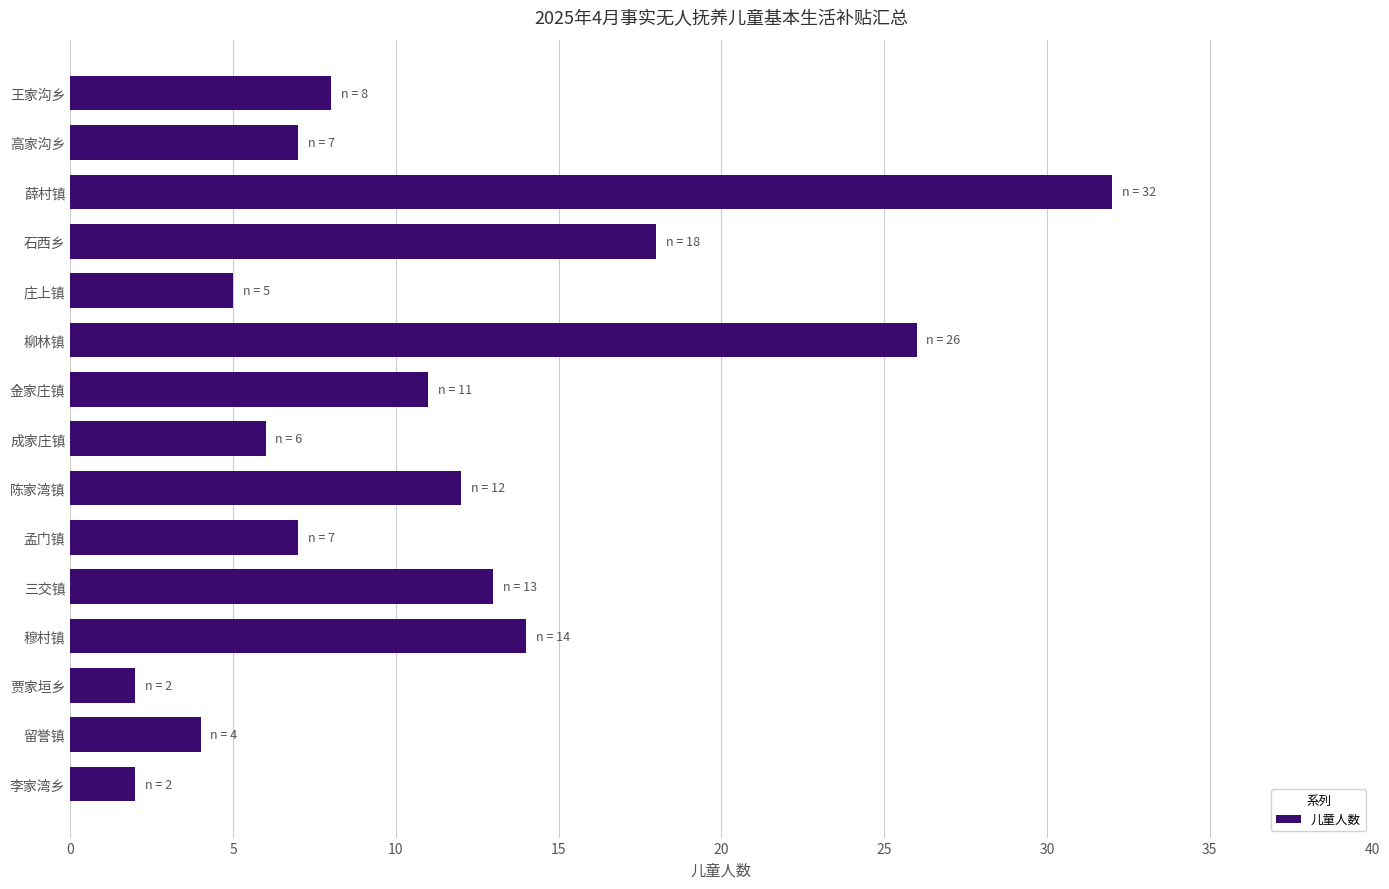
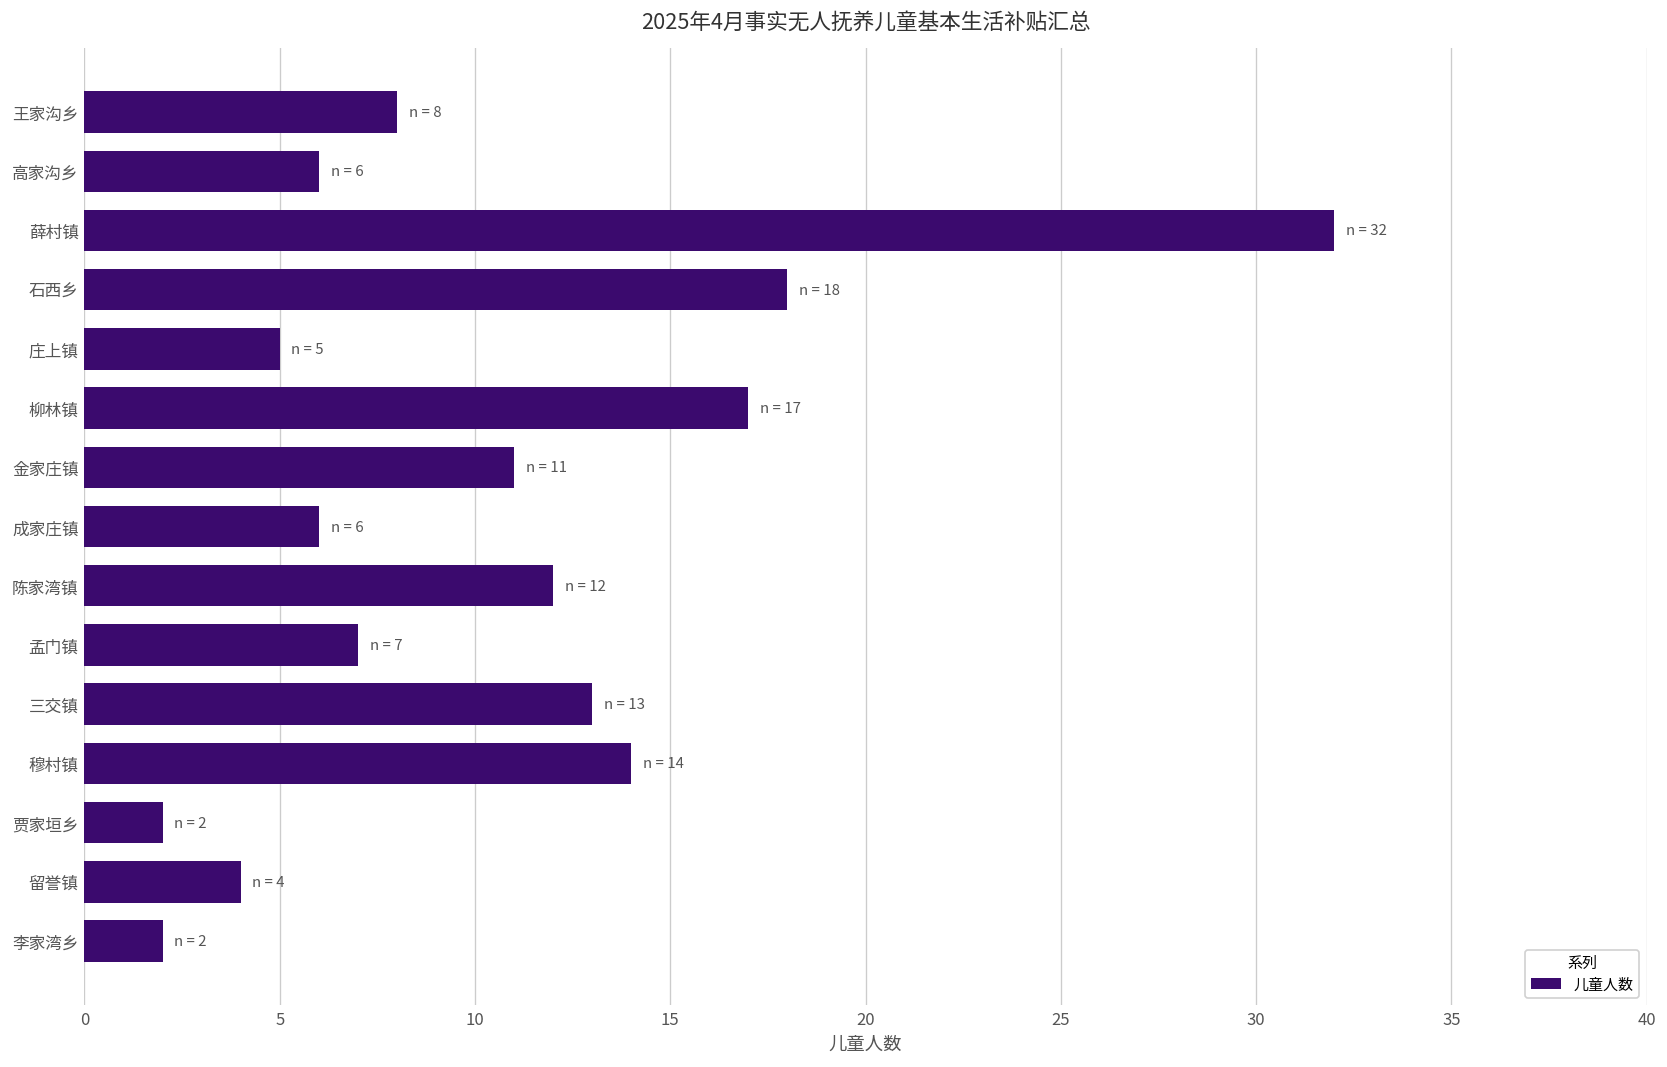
高家沟乡: 7 -> 6
柳林镇: 26 -> 17
